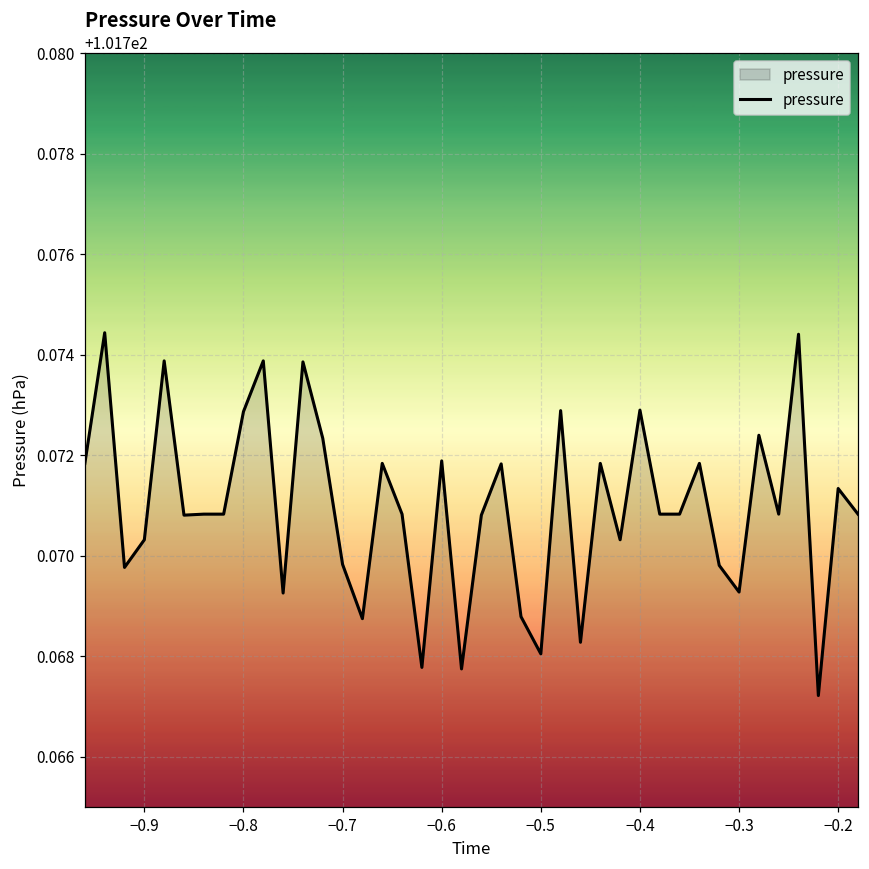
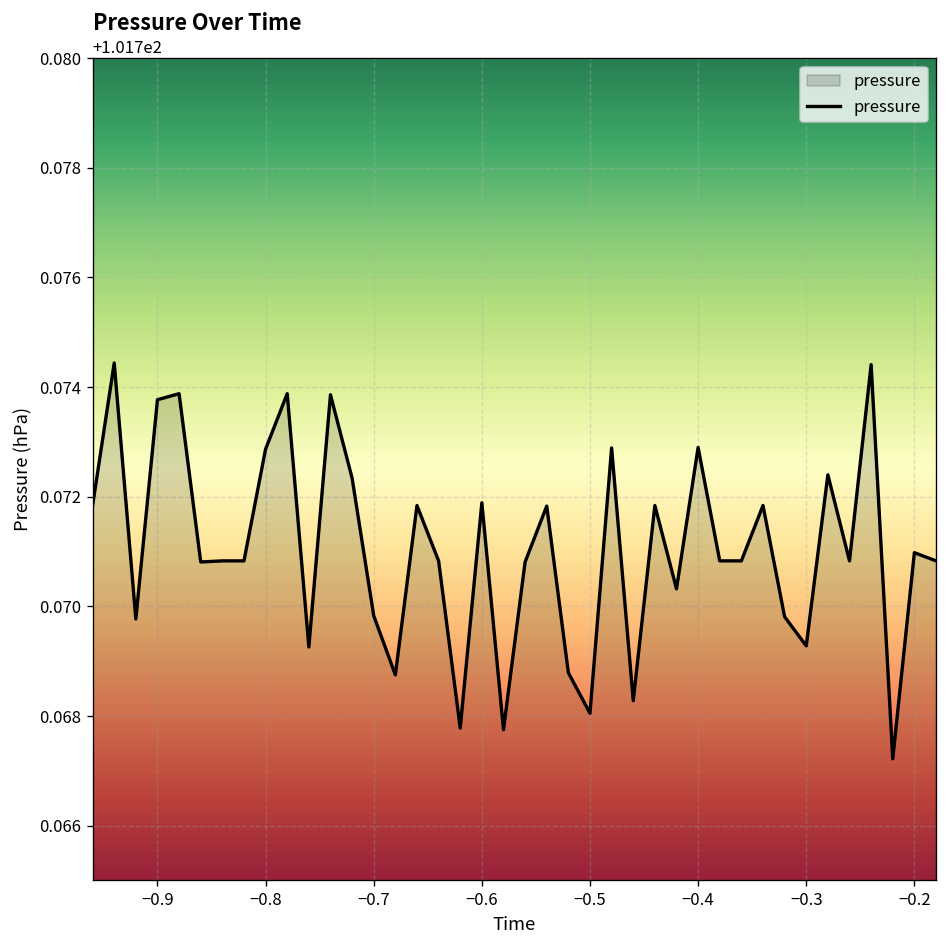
−0.9: 101.7703 -> 101.7738
−0.2: 101.7713 -> 101.7710
